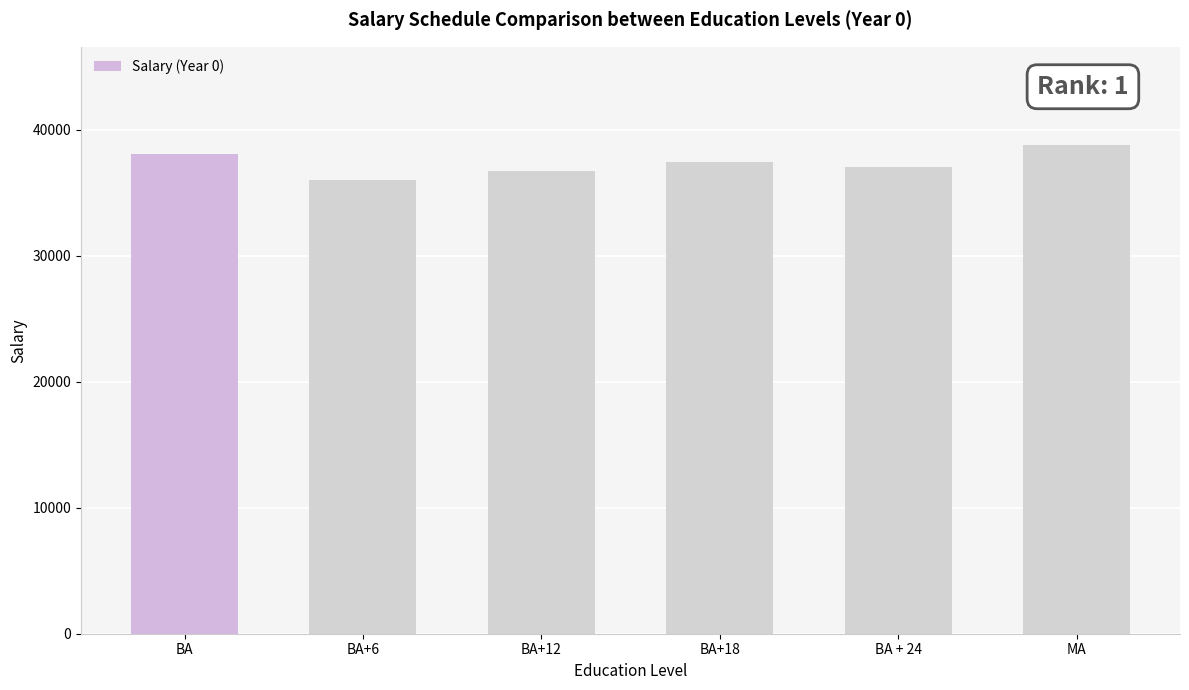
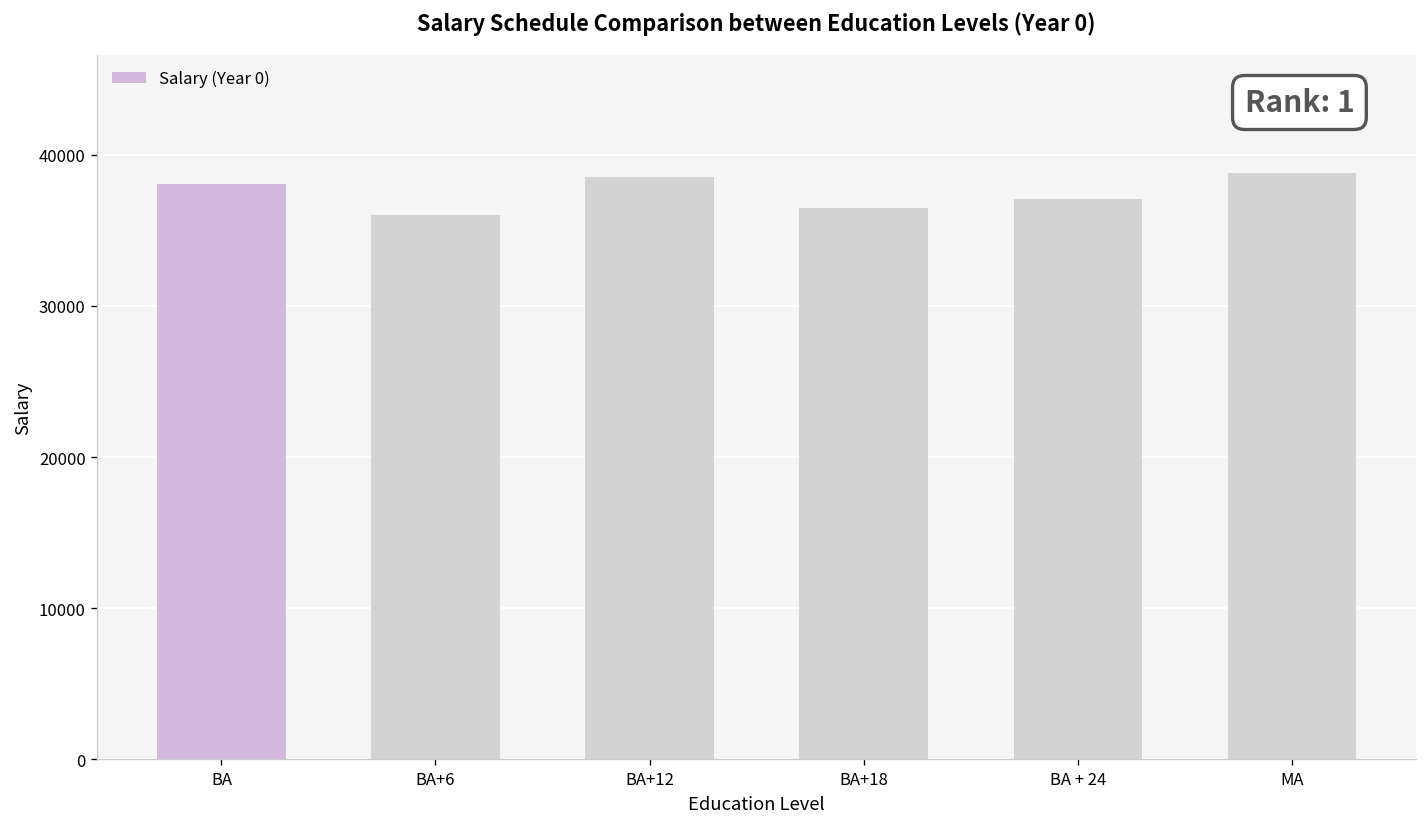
BA+12: 36700 -> 38500
BA+18: 37400 -> 36500
